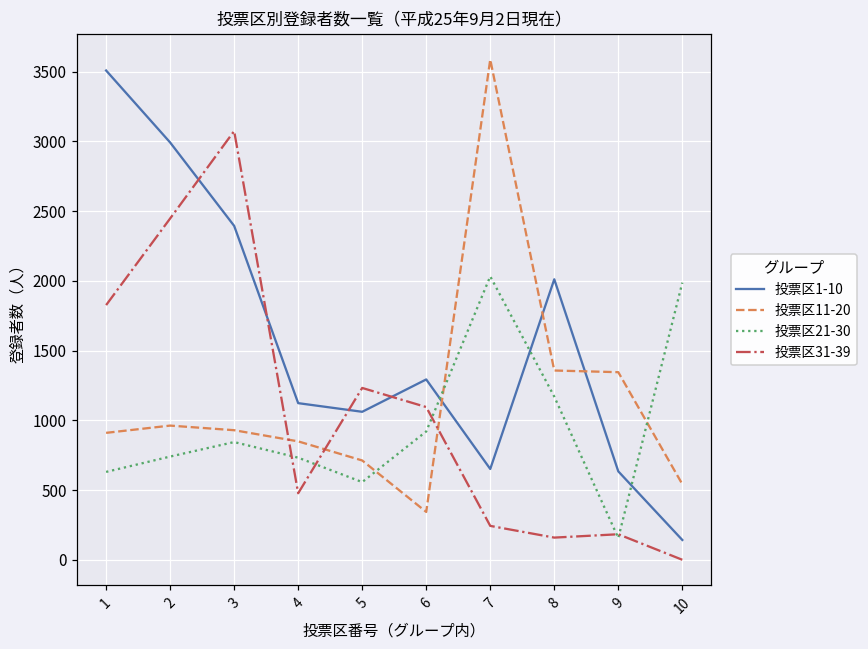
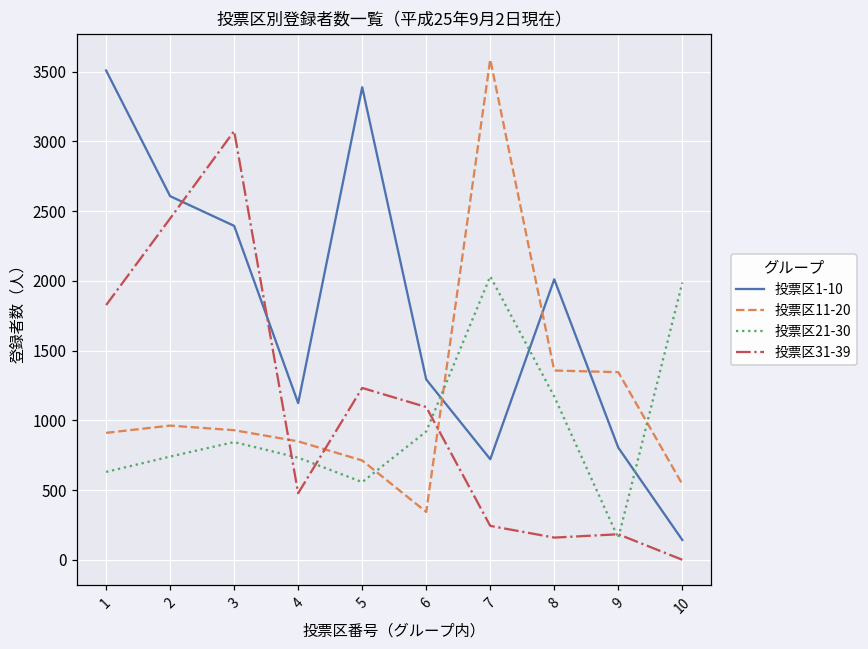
投票区1-10, 2: 2990 -> 2610
投票区1-10, 5: 1060 -> 3390
投票区1-10, 7: 650 -> 720
投票区1-10, 9: 630 -> 800
